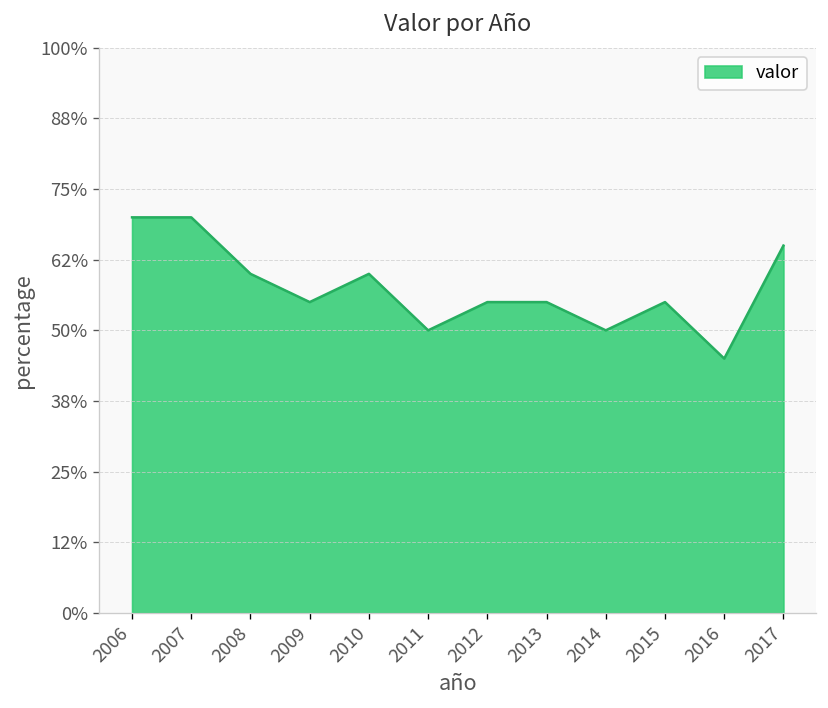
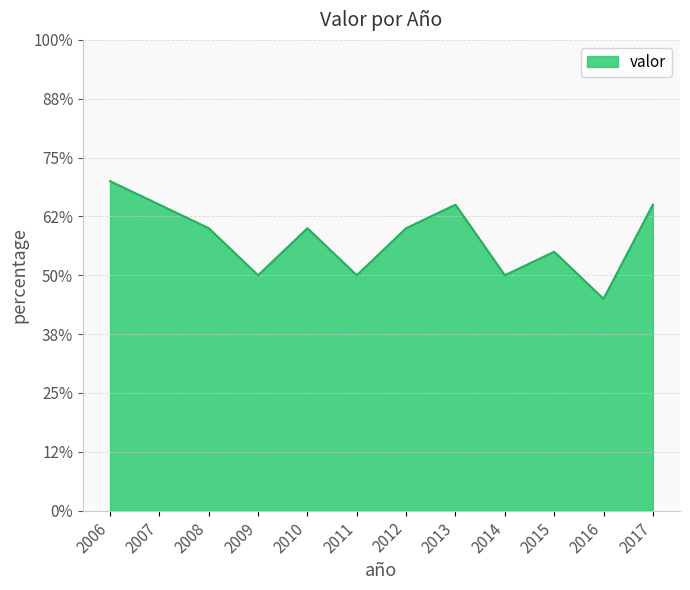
2007: 70% -> 65%
2009: 55% -> 50%
2012: 55% -> 60%
2013: 55% -> 65%
